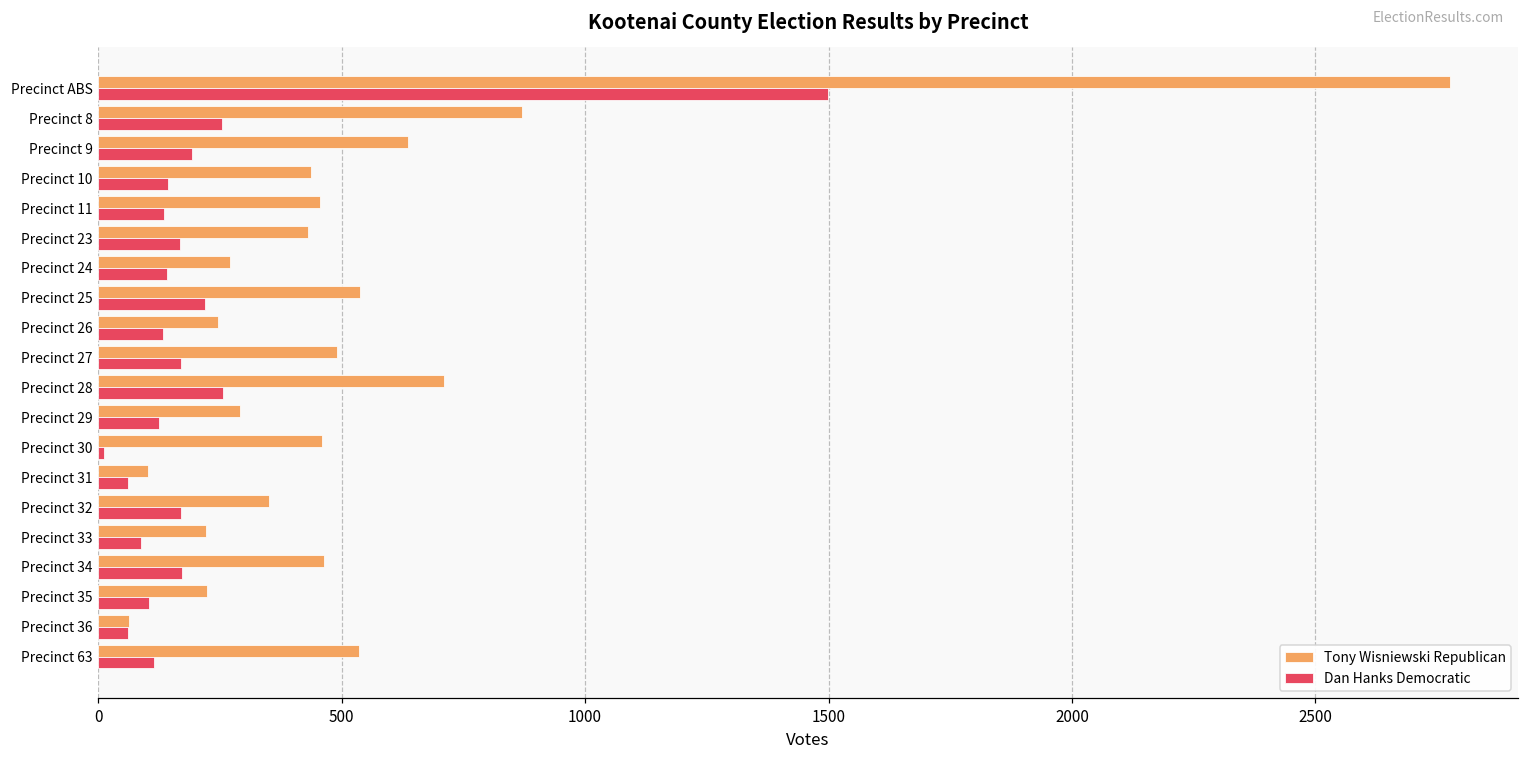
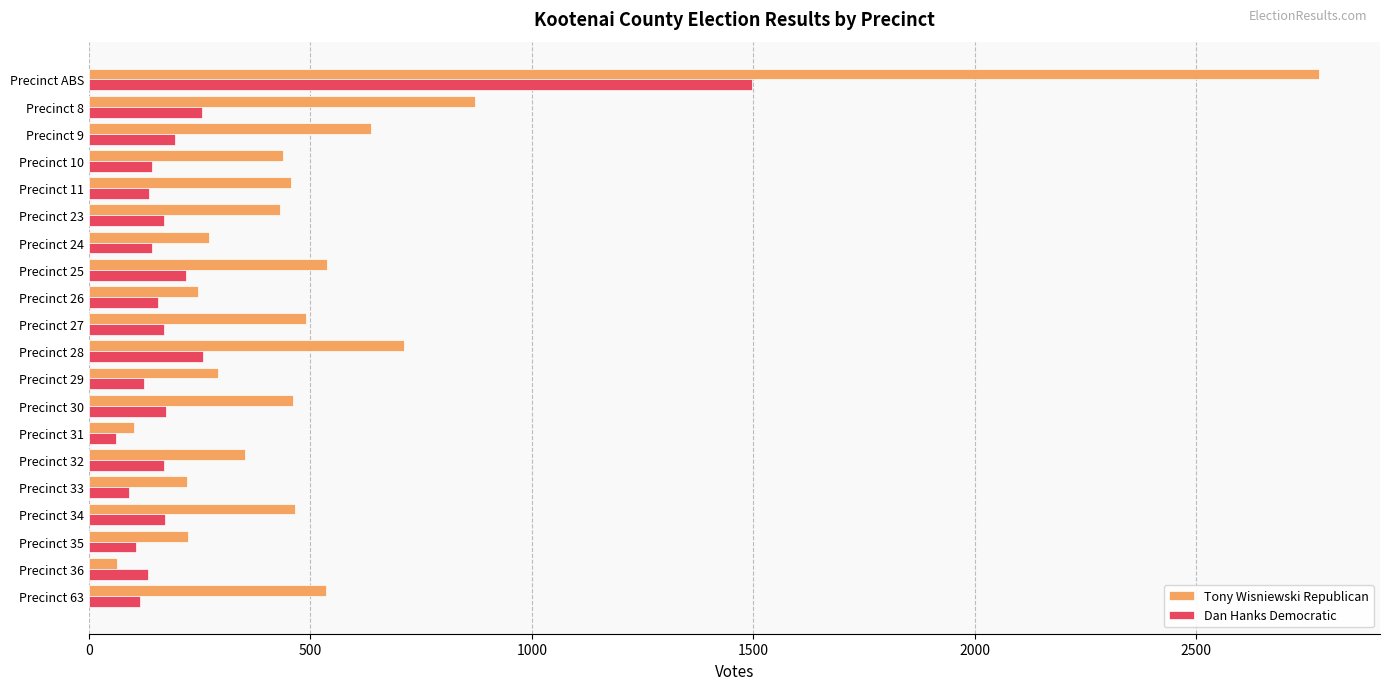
Dan Hanks Democratic, Precinct 26: 130 -> 160
Dan Hanks Democratic, Precinct 30: 10 -> 170
Dan Hanks Democratic, Precinct 36: 60 -> 130
